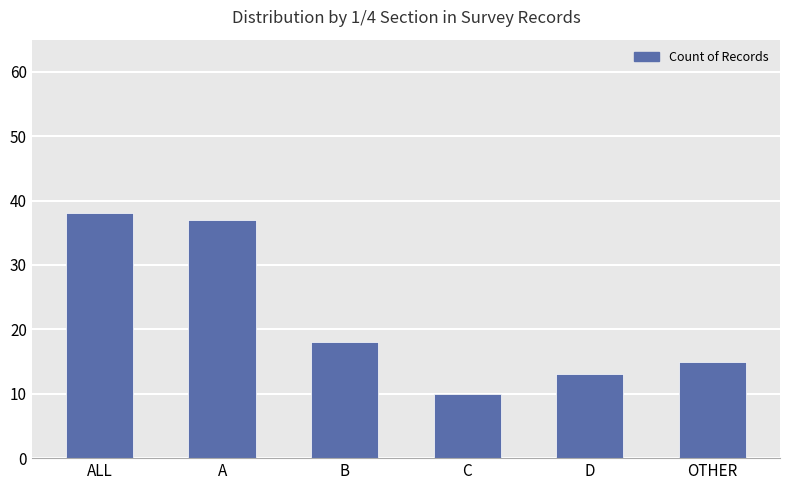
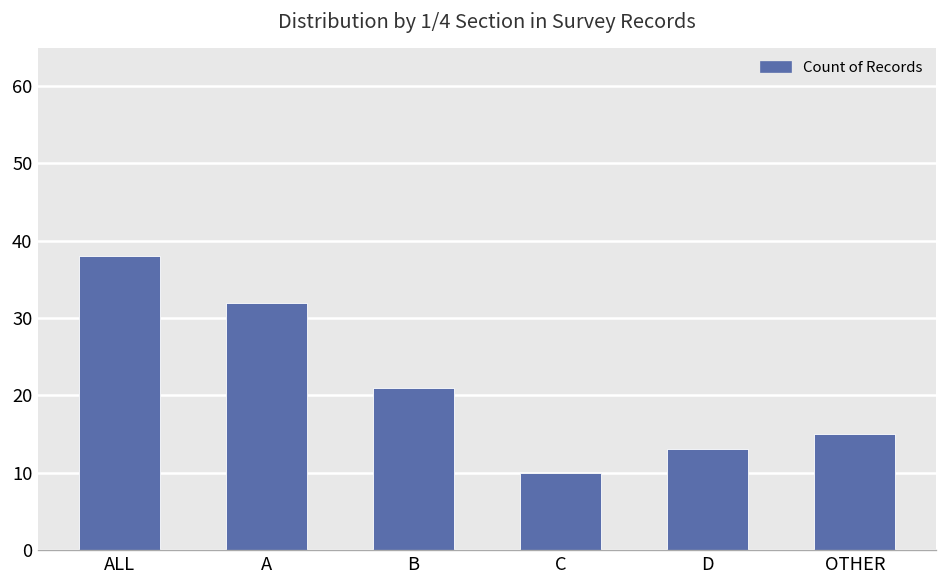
A: 37 -> 32
B: 18 -> 21
